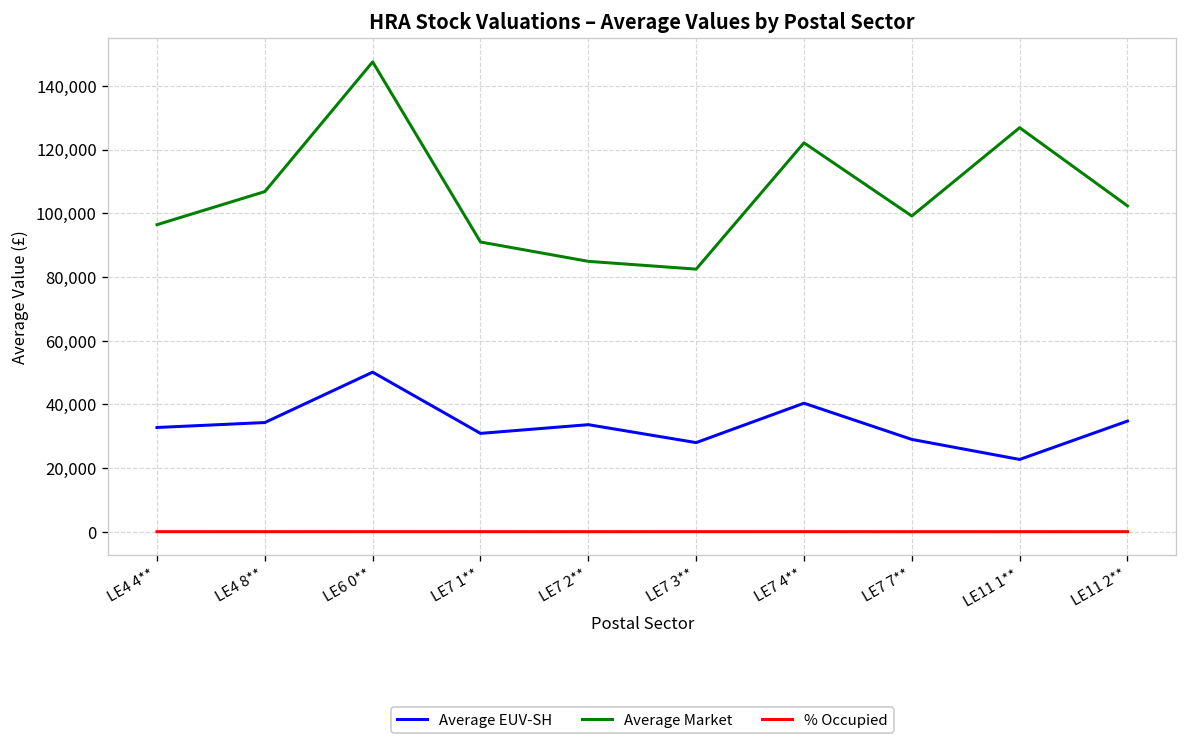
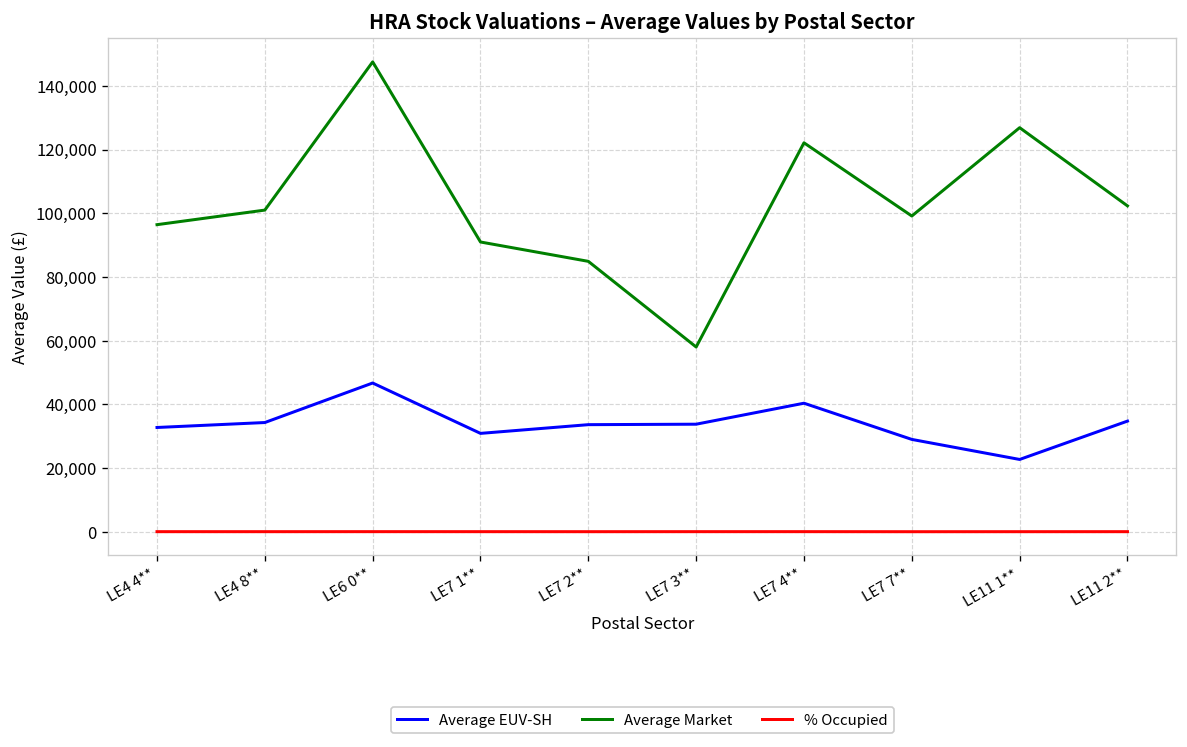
Average Market, LE4 8**: 107,000 -> 101,000
Average EUV-SH, LE6 0**: 50,000 -> 47,000
Average EUV-SH, LE7 3**: 28,000 -> 34,000
Average Market, LE7 3**: 82,000 -> 58,000
